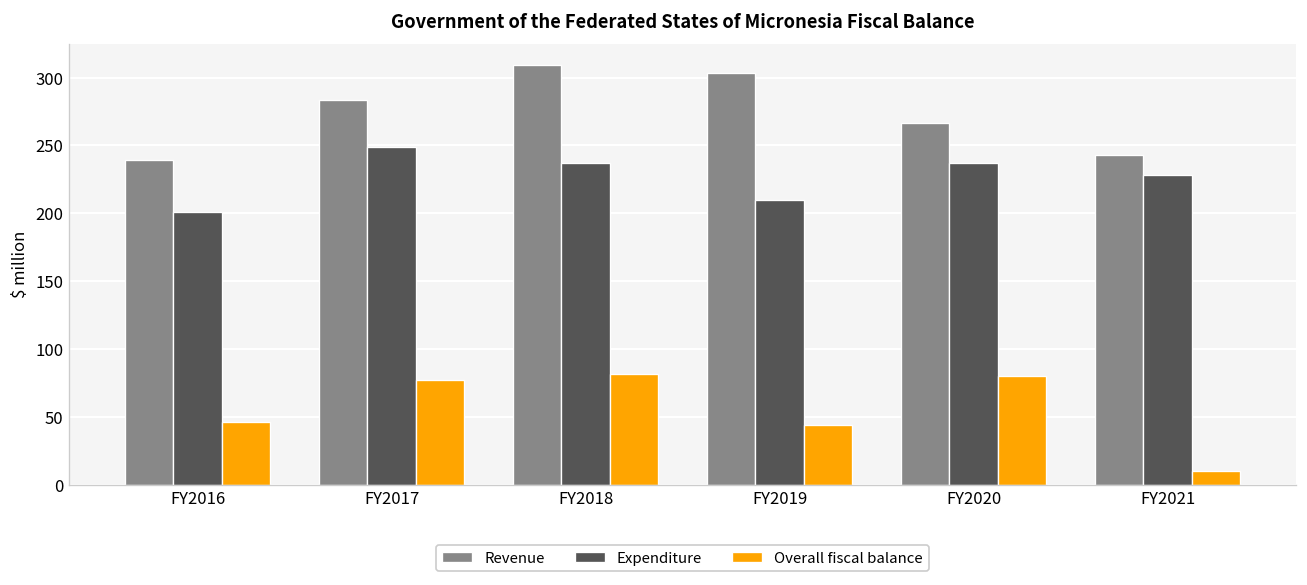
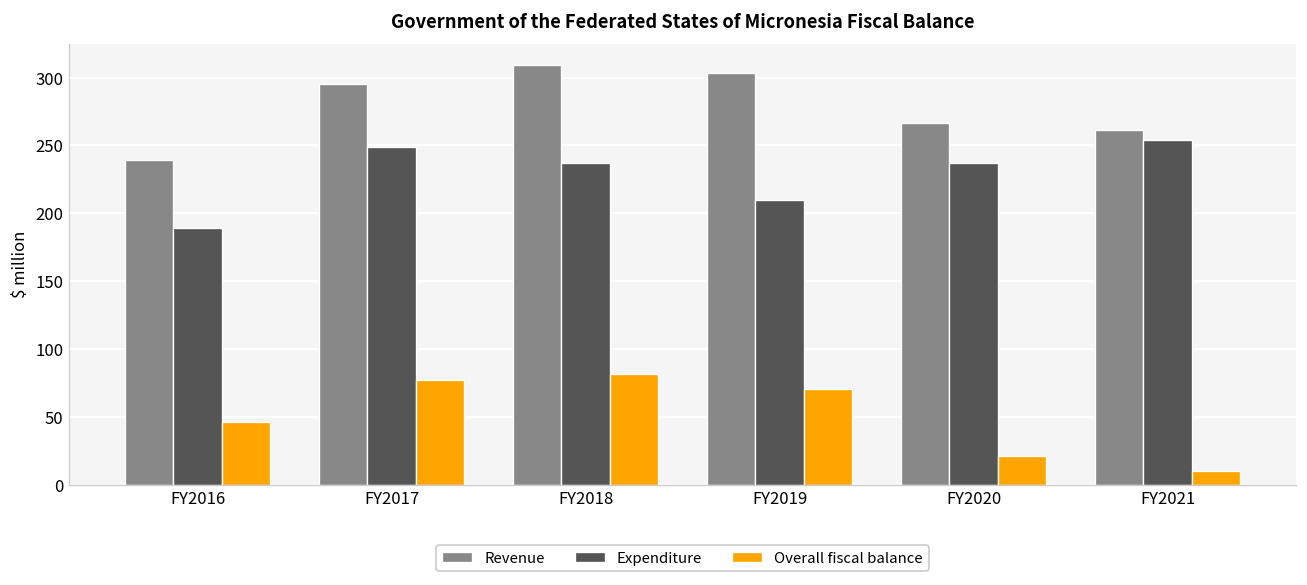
Expenditure, FY2016: 201 -> 189
Revenue, FY2017: 283 -> 295
Overall fiscal balance, FY2019: 45 -> 70
Overall fiscal balance, FY2020: 80 -> 21
Revenue, FY2021: 243 -> 262
Expenditure, FY2021: 228 -> 254
